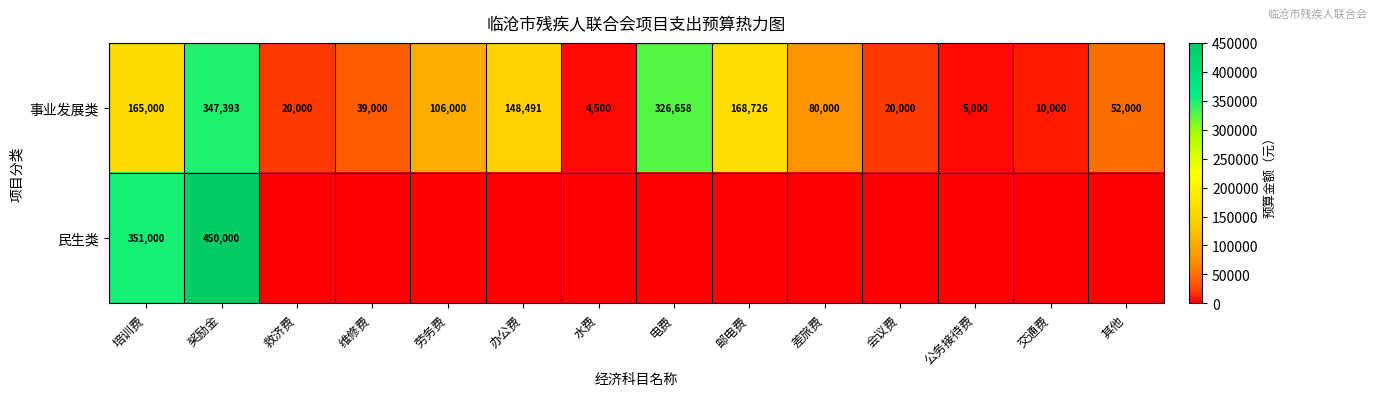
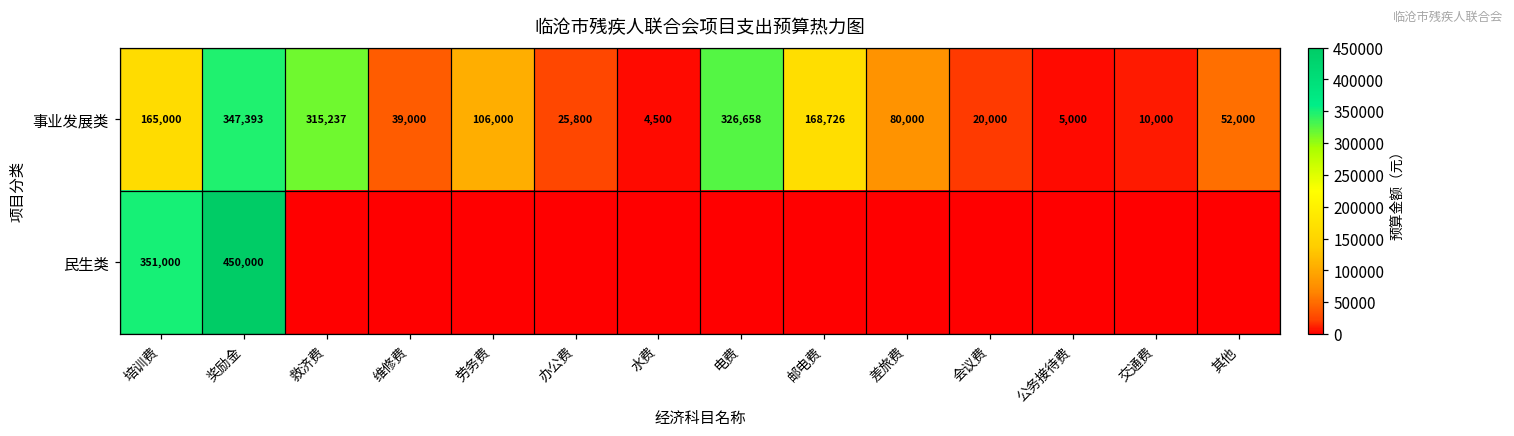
事业发展类, 救济费: 20,000 -> 315,237
事业发展类, 办公费: 148,491 -> 25,800
